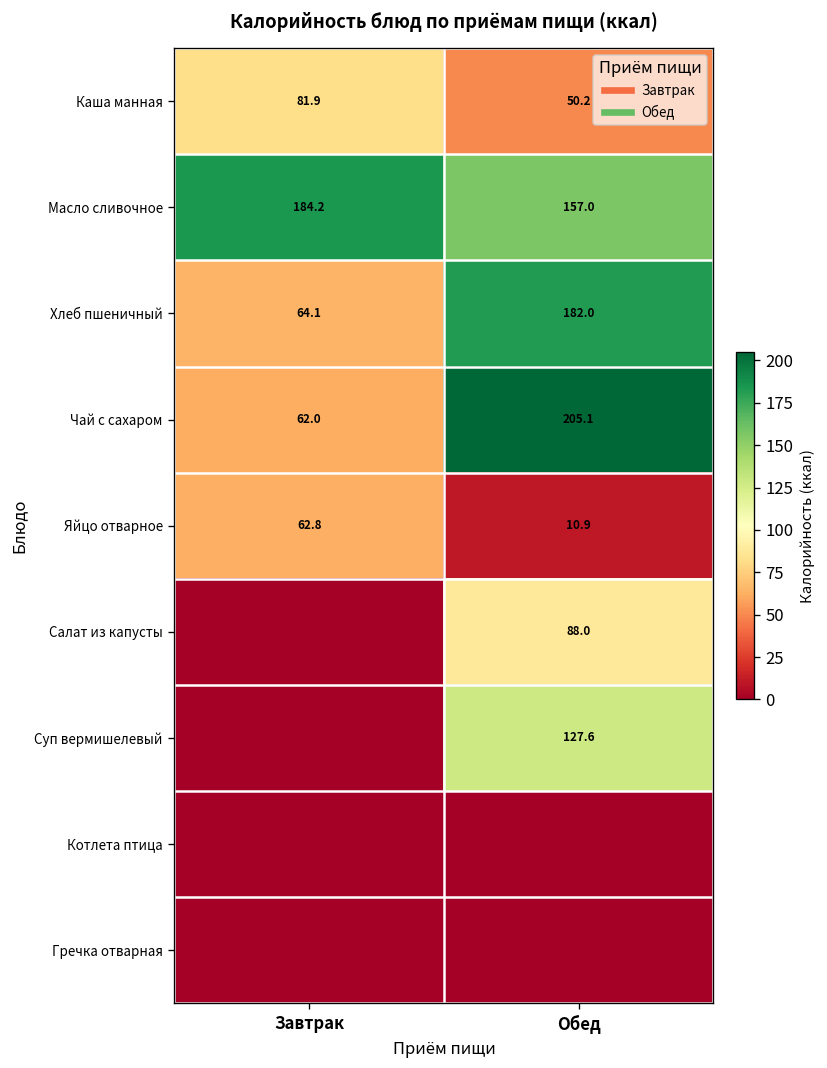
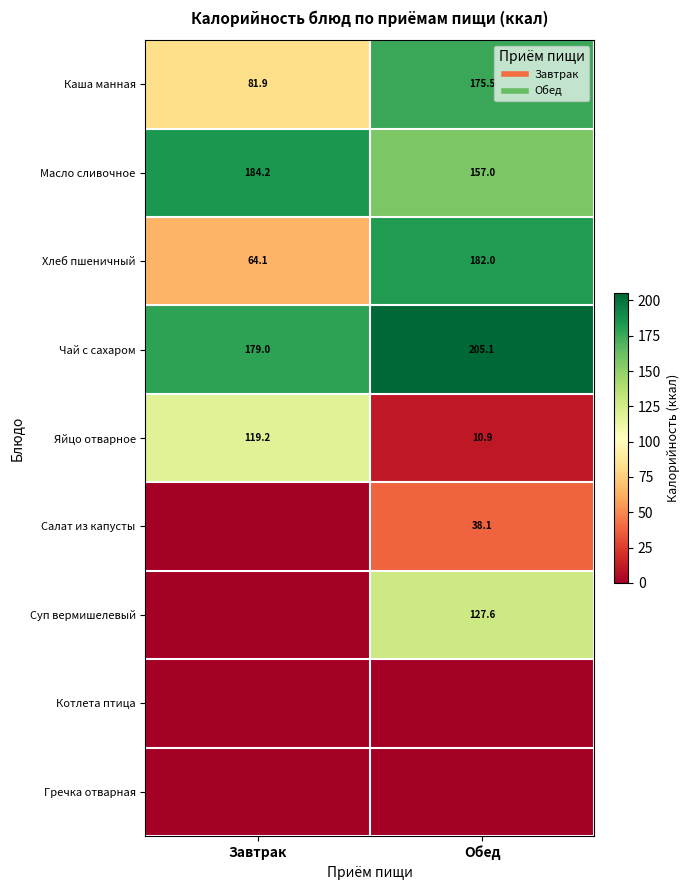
Каша манная, Обед: 50.2 -> 175.5
Чай с сахаром, Завтрак: 62.0 -> 179.0
Яйцо отварное, Завтрак: 62.8 -> 119.2
Салат из капусты, Обед: 88.0 -> 38.1
